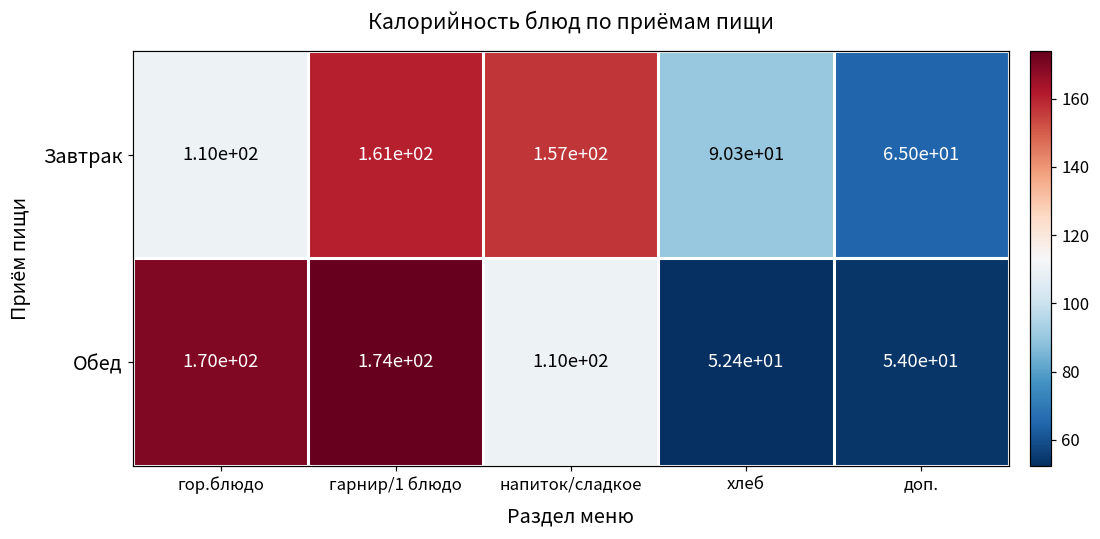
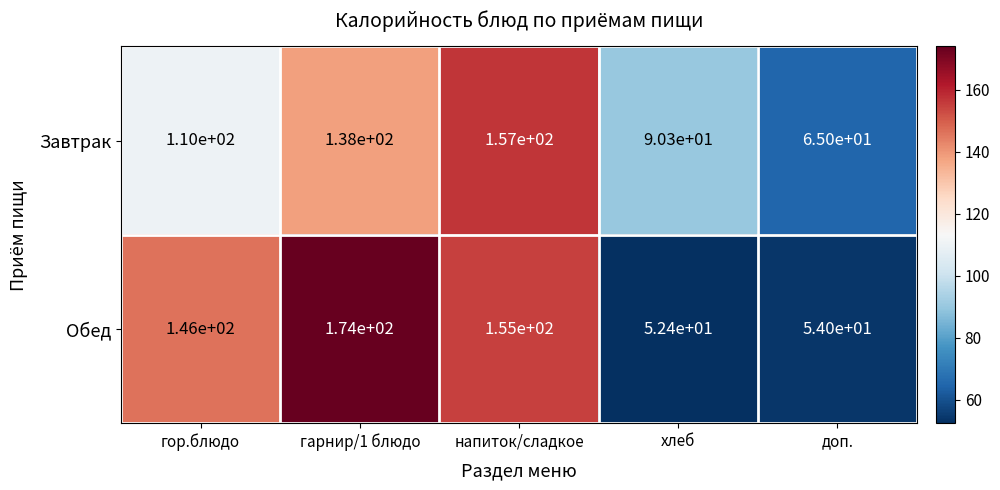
Завтрак, гарнир/1 блюдо: 1.61e+02 -> 1.38e+02
Обед, гор.блюдо: 1.70e+02 -> 1.46e+02
Обед, напиток/сладкое: 1.10e+02 -> 1.55e+02
